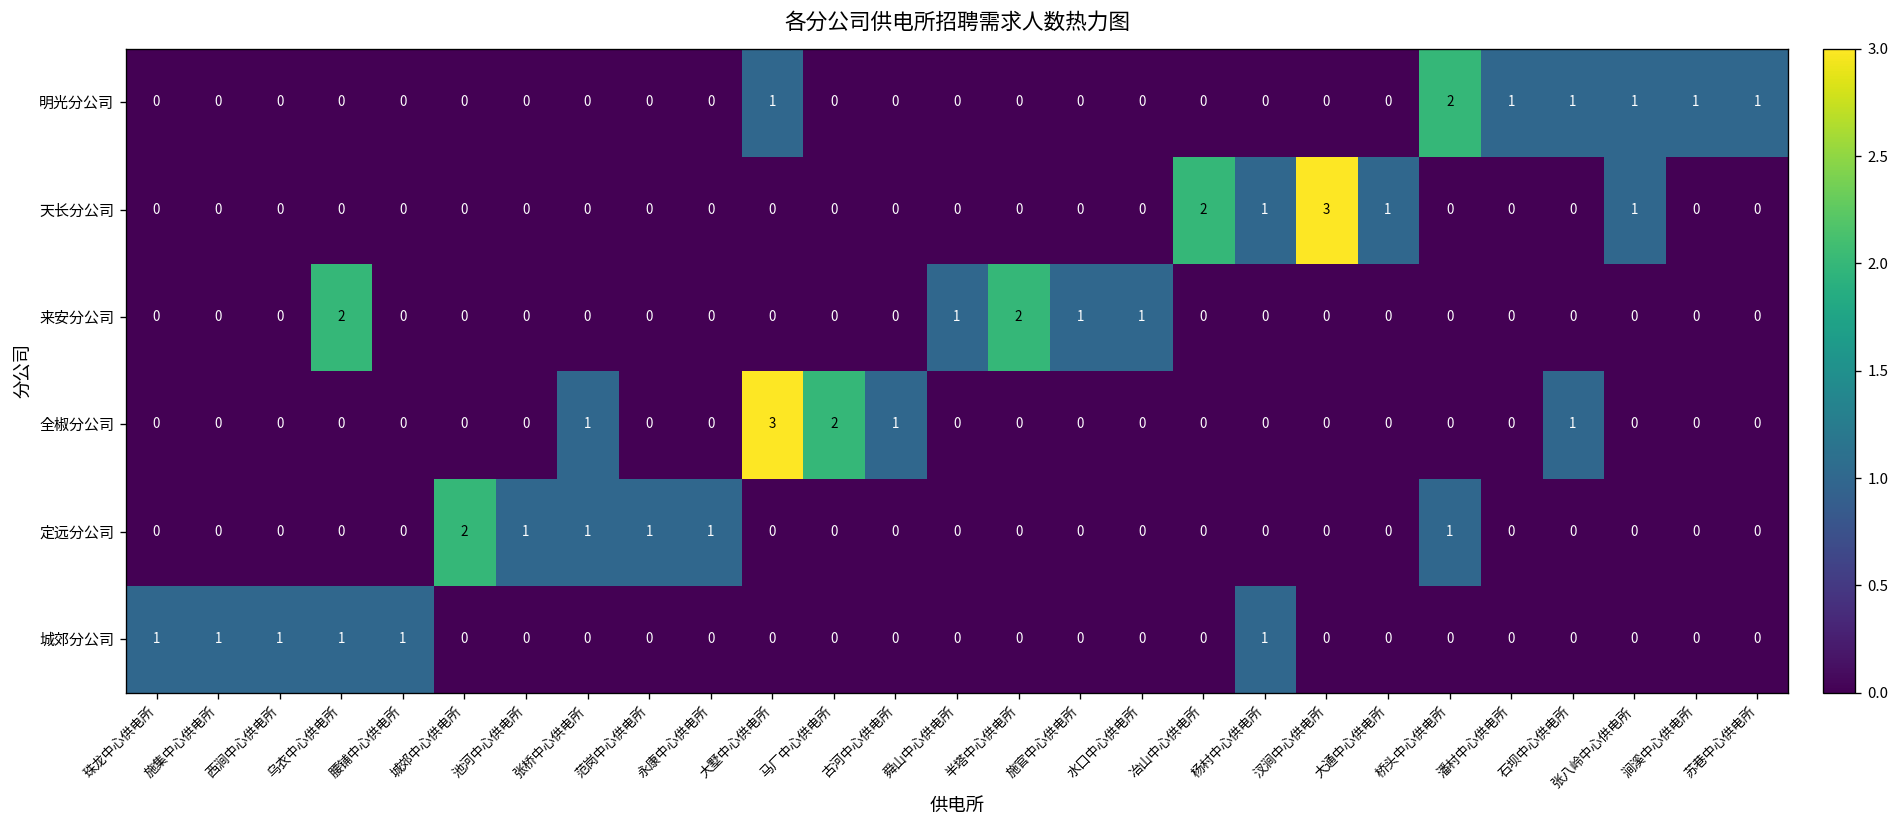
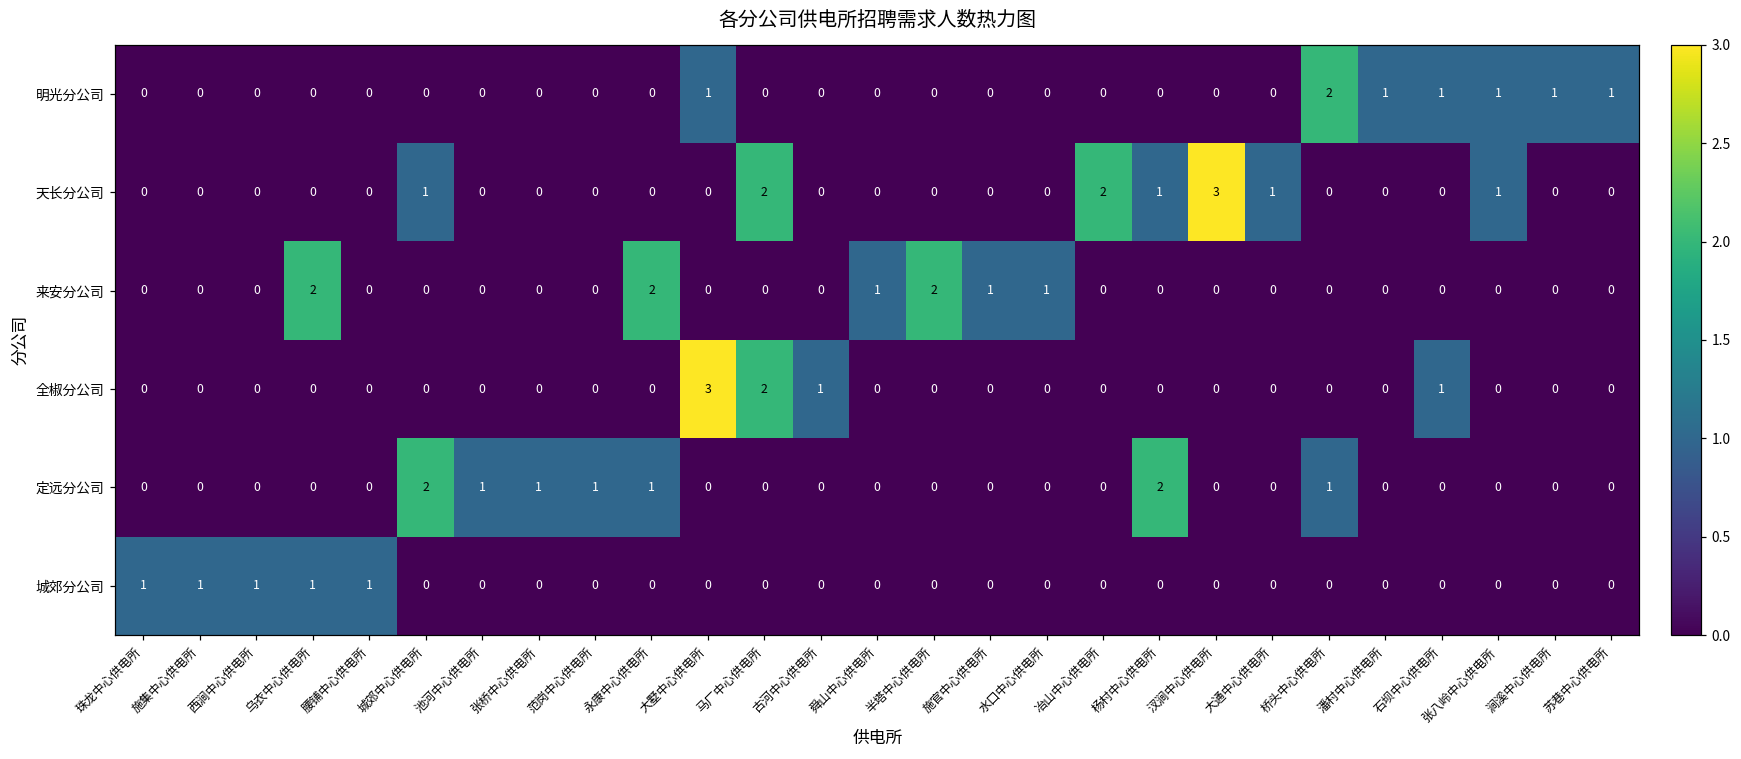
天长分公司, 城郊中心供电所: 0 -> 1
天长分公司, 马厂中心供电所: 0 -> 2
来安分公司, 永康中心供电所: 0 -> 2
全椒分公司, 张桥中心供电所: 1 -> 0
定远分公司, 杨村中心供电所: 0 -> 2
城郊分公司, 杨村中心供电所: 1 -> 0
